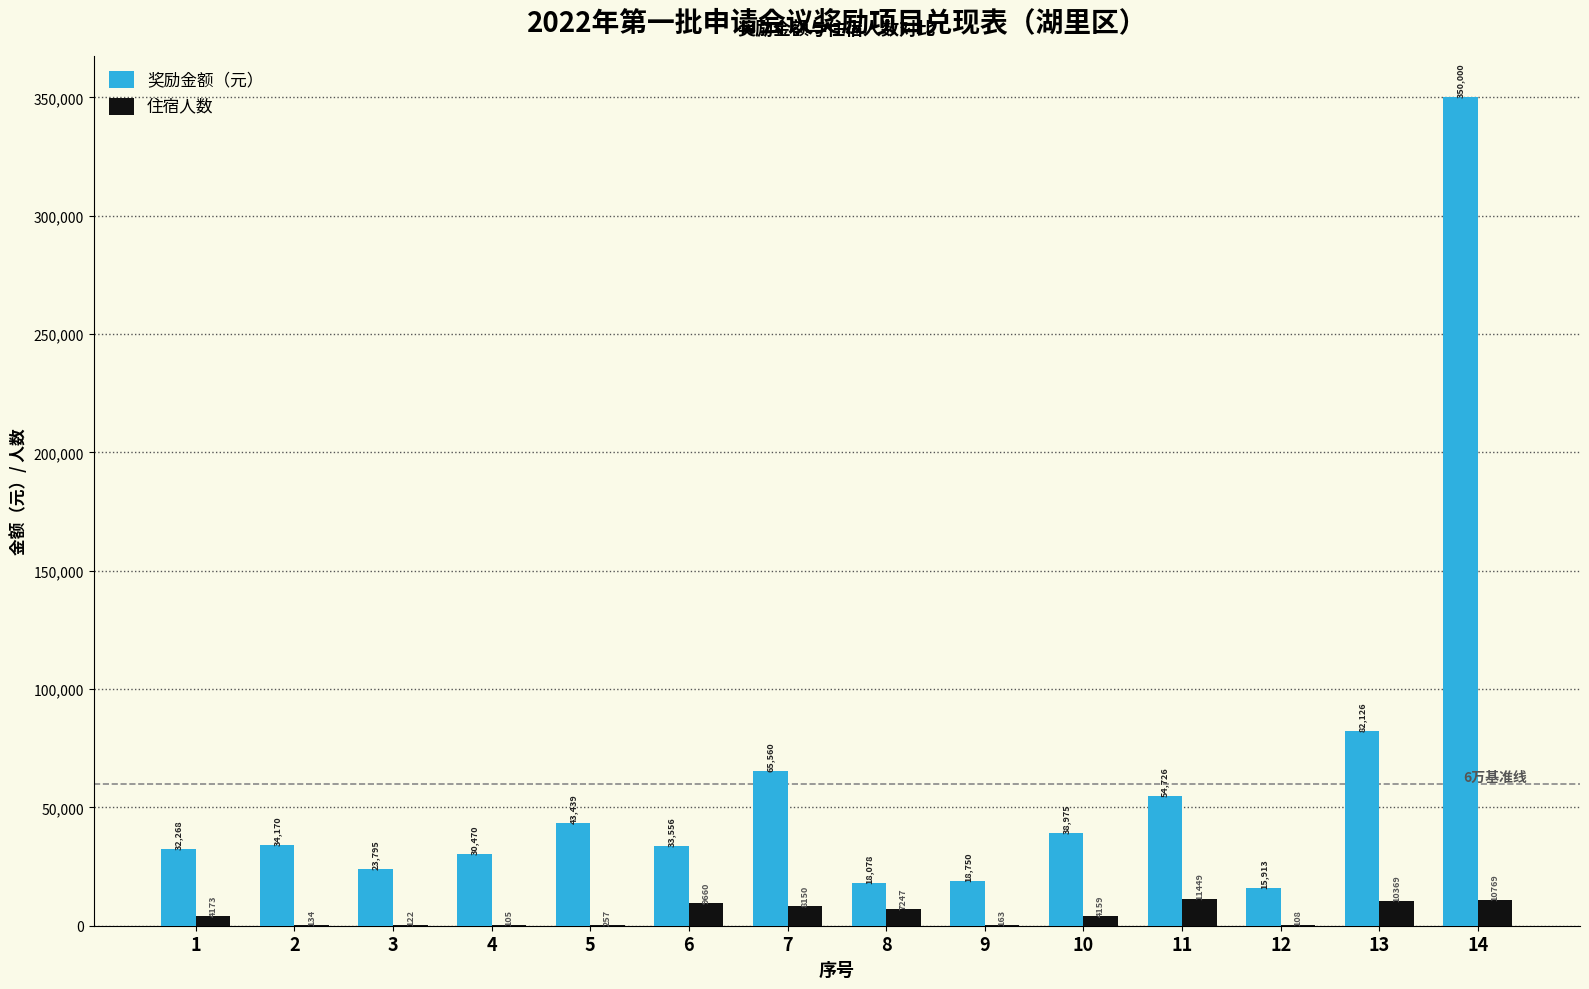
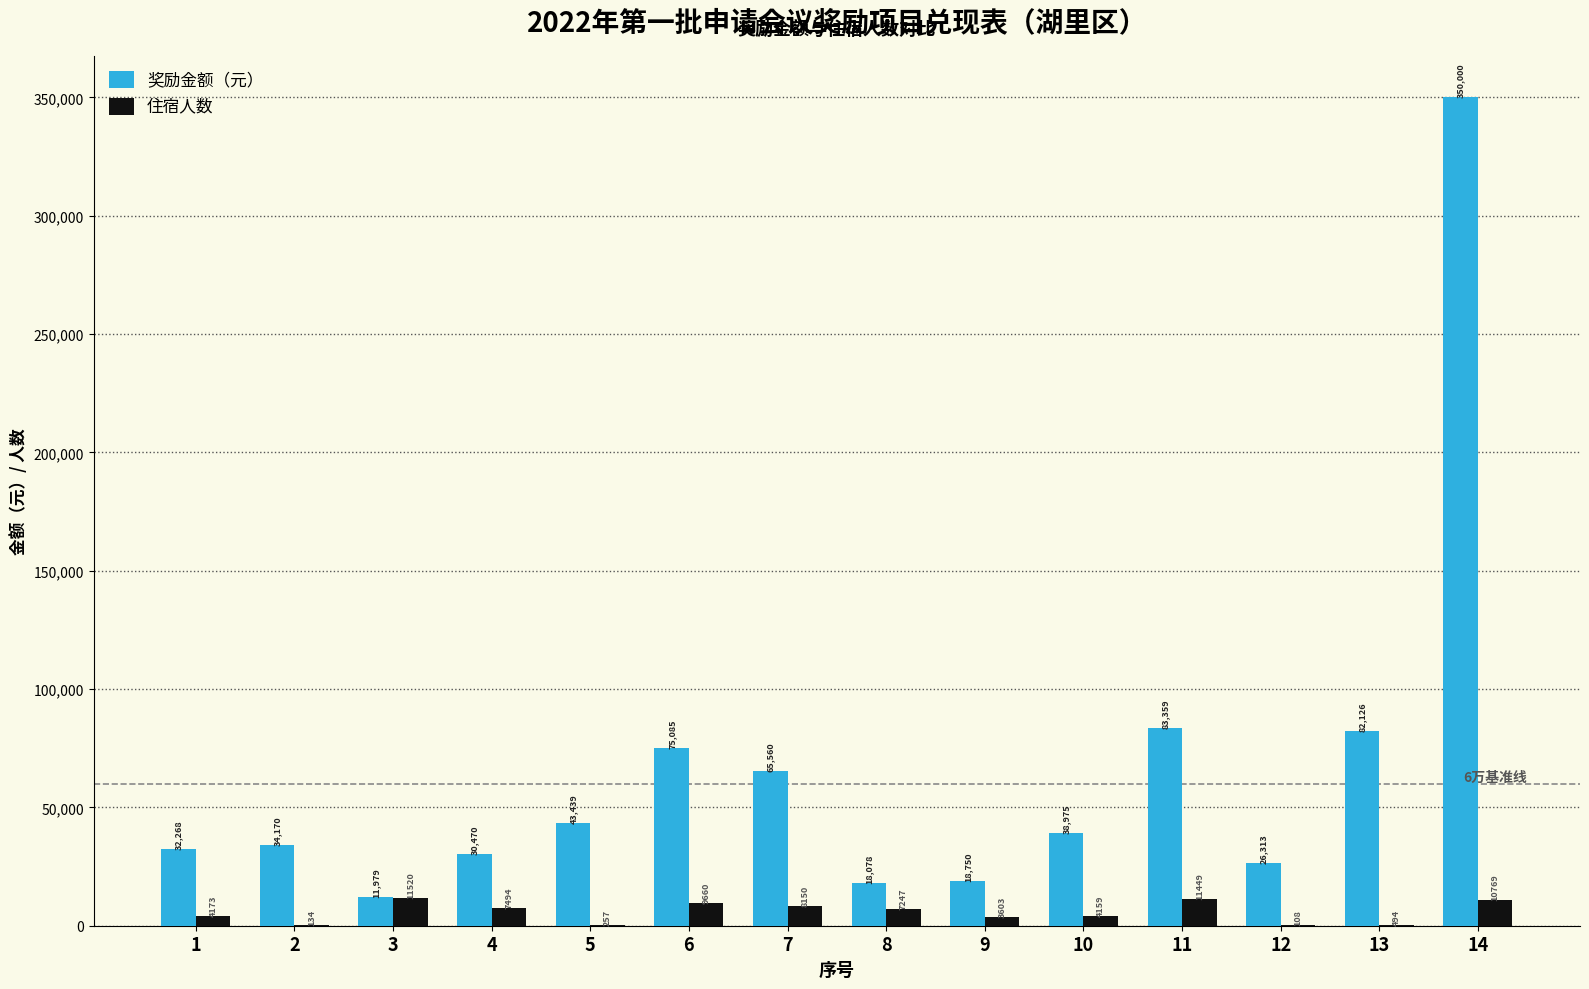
奖励金额（元）, 3: 23,795 -> 11,979
住宿人数, 3: 122 -> 11520
住宿人数, 4: 105 -> 7494
奖励金额（元）, 6: 33,556 -> 75,085
住宿人数, 9: 163 -> 3603
奖励金额（元）, 11: 54,726 -> 83,359
奖励金额（元）, 12: 15,913 -> 26,313
住宿人数, 13: 10369 -> 494
